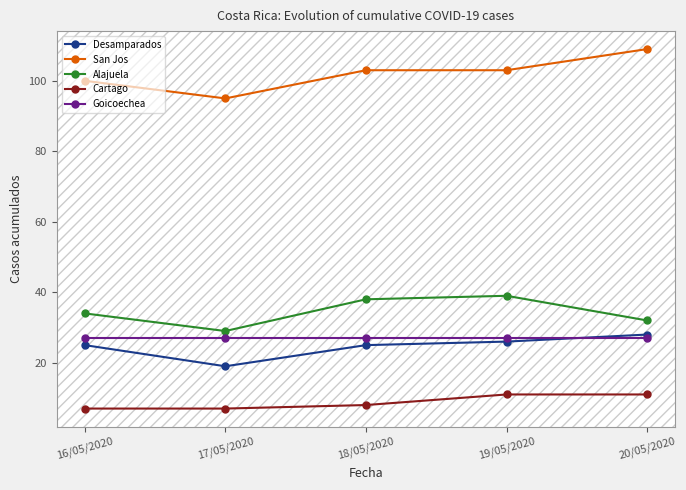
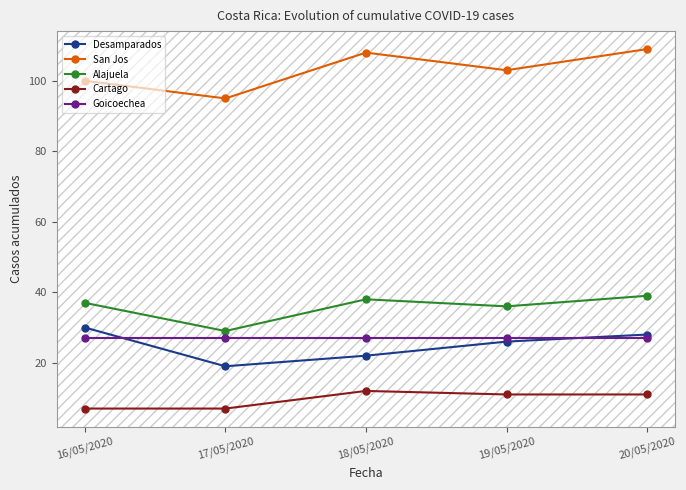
Desamparados, 16/05/2020: 25 -> 30
Alajuela, 16/05/2020: 34 -> 37
Desamparados, 18/05/2020: 25 -> 22
San Jos, 18/05/2020: 103 -> 108
Cartago, 18/05/2020: 8 -> 12
Alajuela, 19/05/2020: 39 -> 36
Alajuela, 20/05/2020: 32 -> 39
